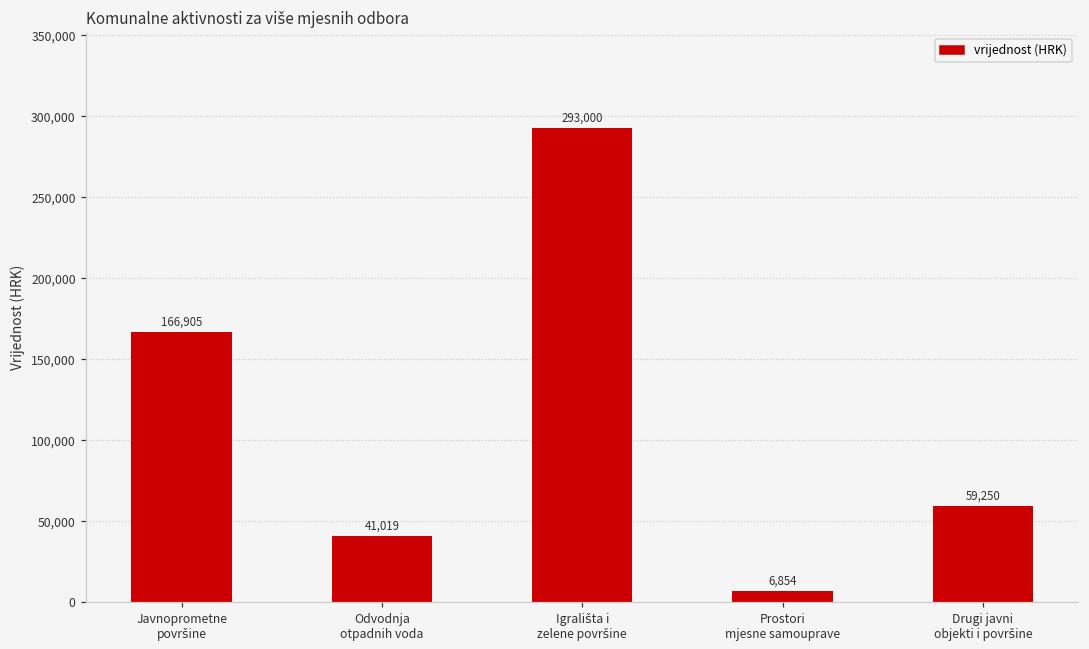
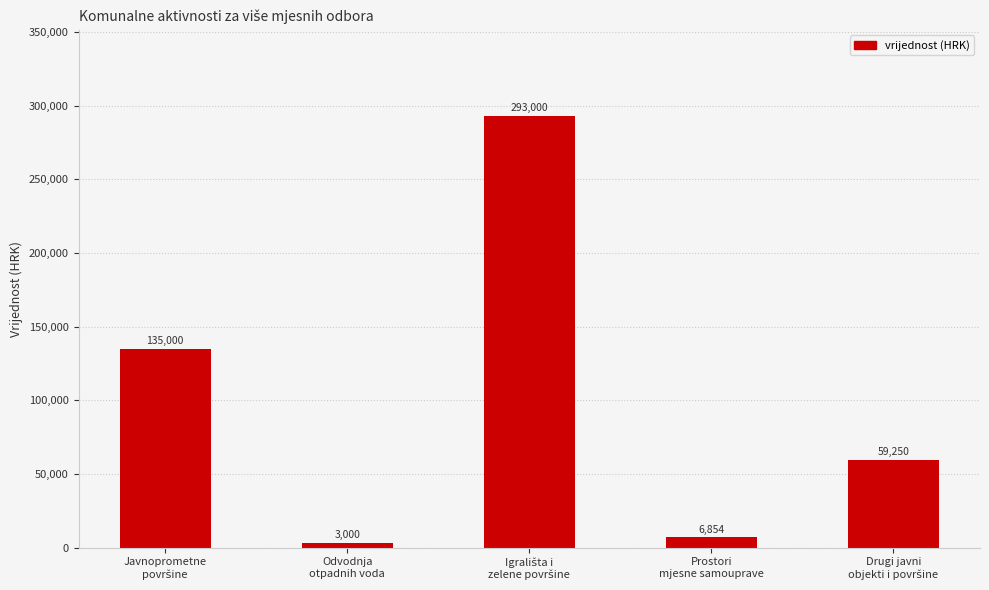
Javnoprometne površine: 166,905 -> 135,000
Odvodnja otpadnih voda: 41,019 -> 3,000
